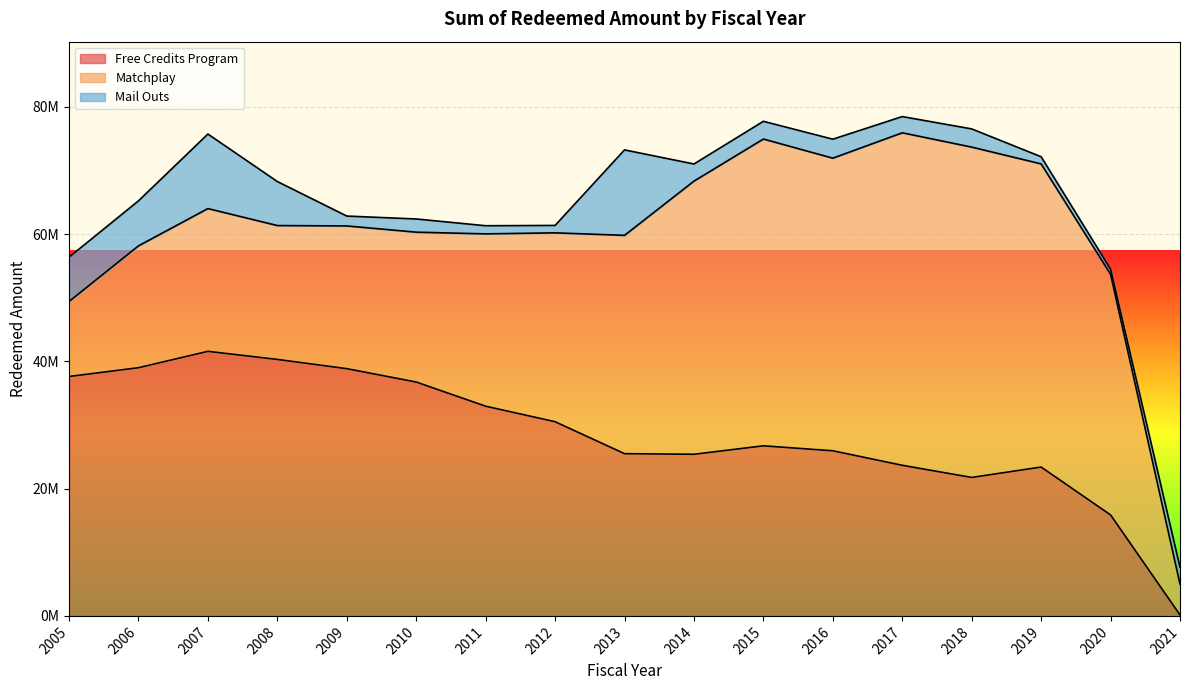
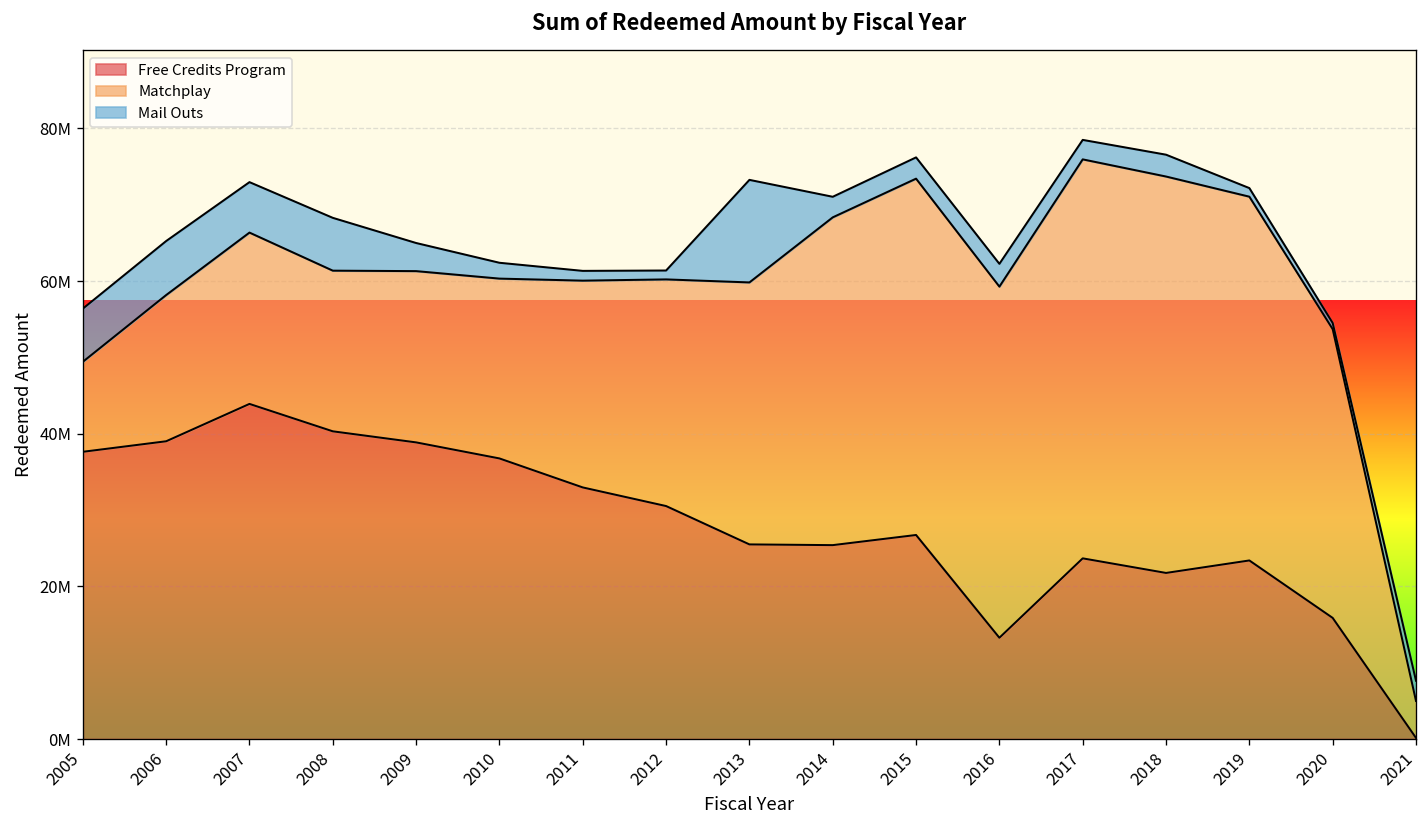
Free Credits Program, 2007: 42000000 -> 44000000
Mail Outs, 2007: 12000000 -> 7000000
Mail Outs, 2009: 2000000 -> 4000000
Matchplay, 2015: 48000000 -> 47000000
Free Credits Program, 2016: 26000000 -> 13000000
